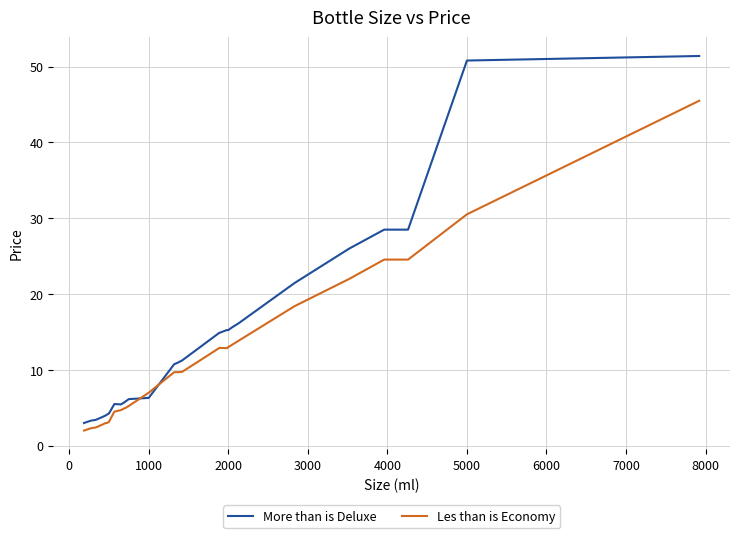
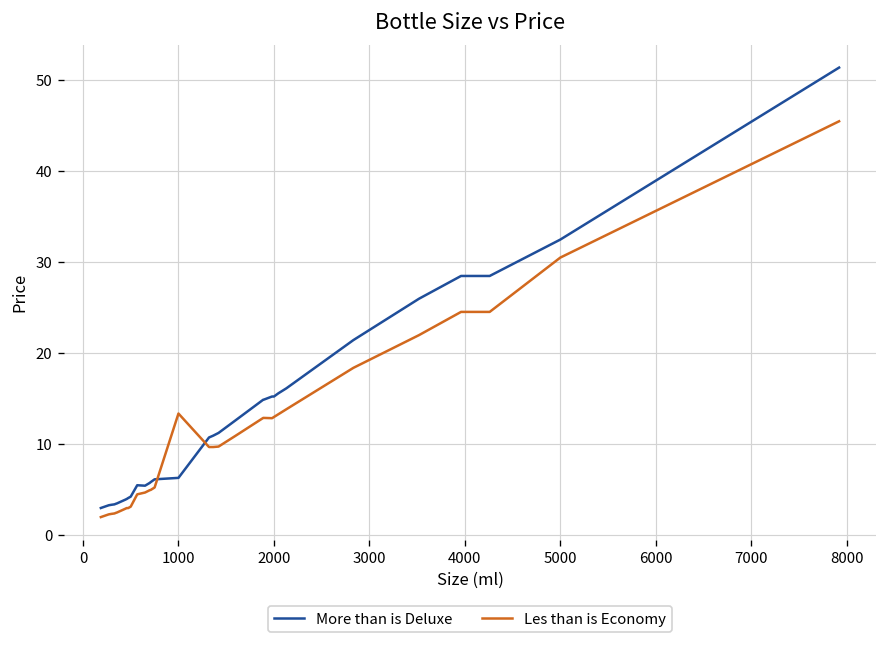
Les than is Economy, 1000: 7 -> 13
More than is Deluxe, 5000: 51 -> 33
